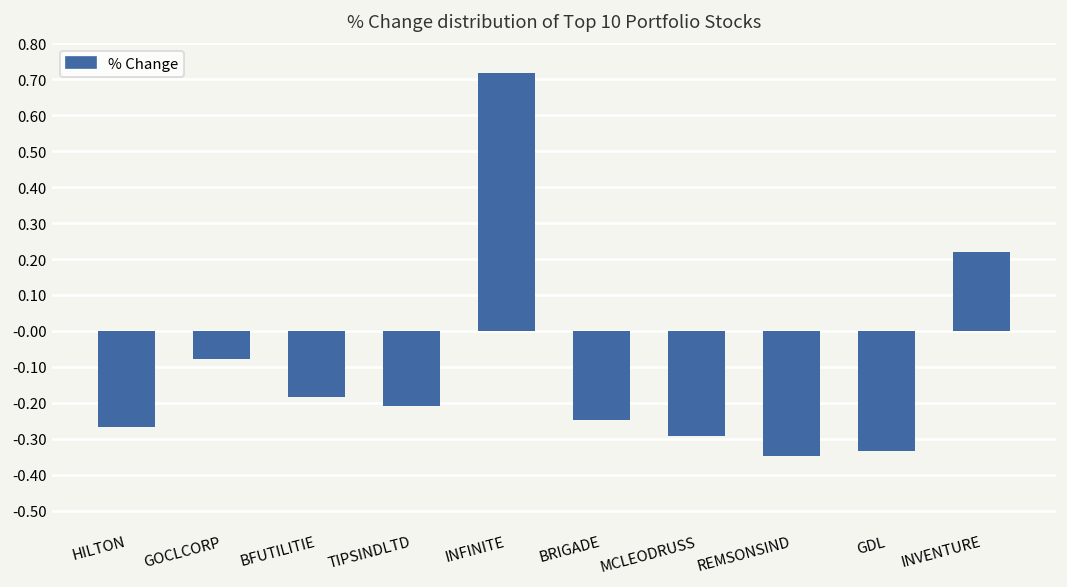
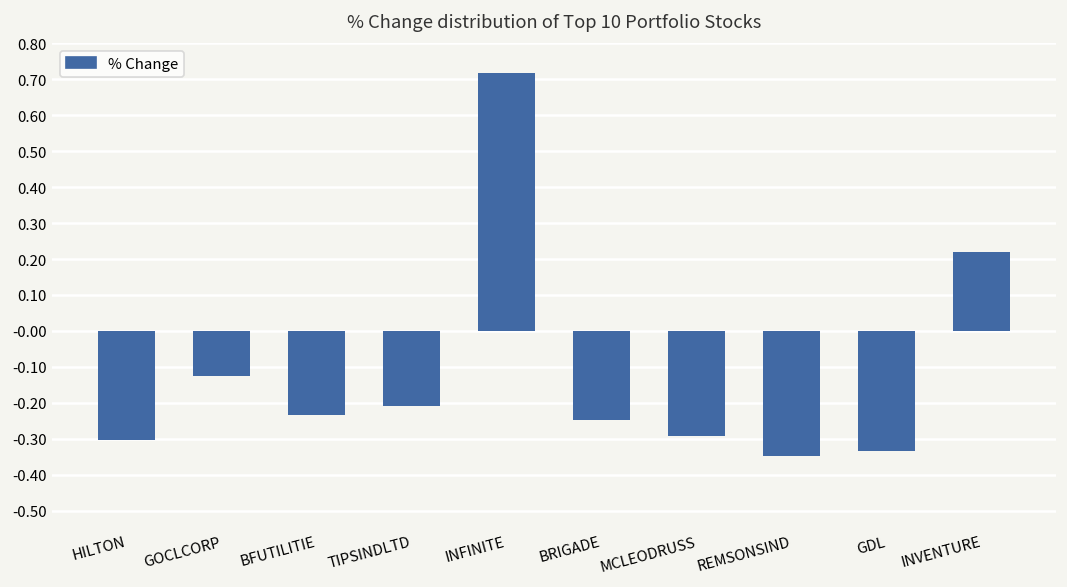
HILTON: -0.27 -> -0.30
GOCLCORP: -0.08 -> -0.13
BFUTILITIE: -0.18 -> -0.23
